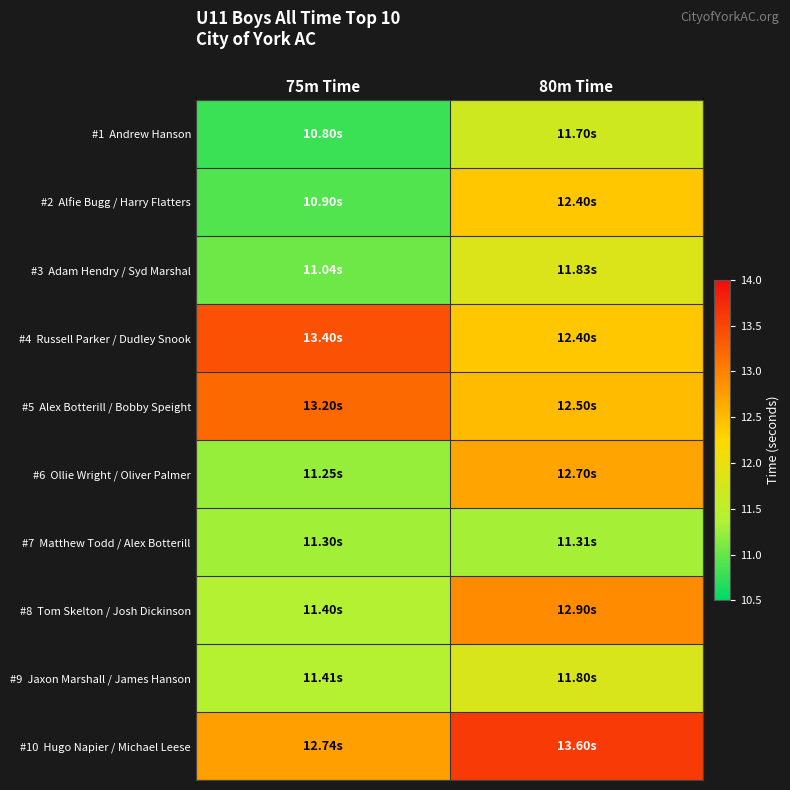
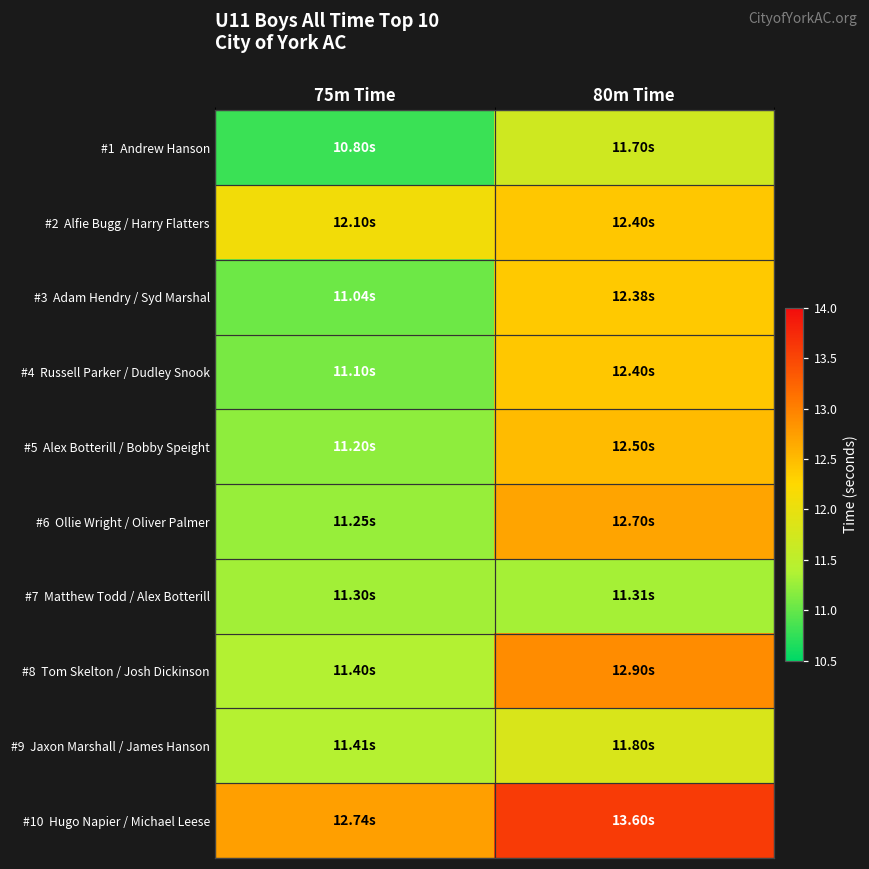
#2 Alfie Bugg / Harry Flatters, 75m Time: 10.90s -> 12.10s
#3 Adam Hendry / Syd Marshal, 80m Time: 11.83s -> 12.38s
#4 Russell Parker / Dudley Snook, 75m Time: 13.40s -> 11.10s
#5 Alex Botterill / Bobby Speight, 75m Time: 13.20s -> 11.20s
